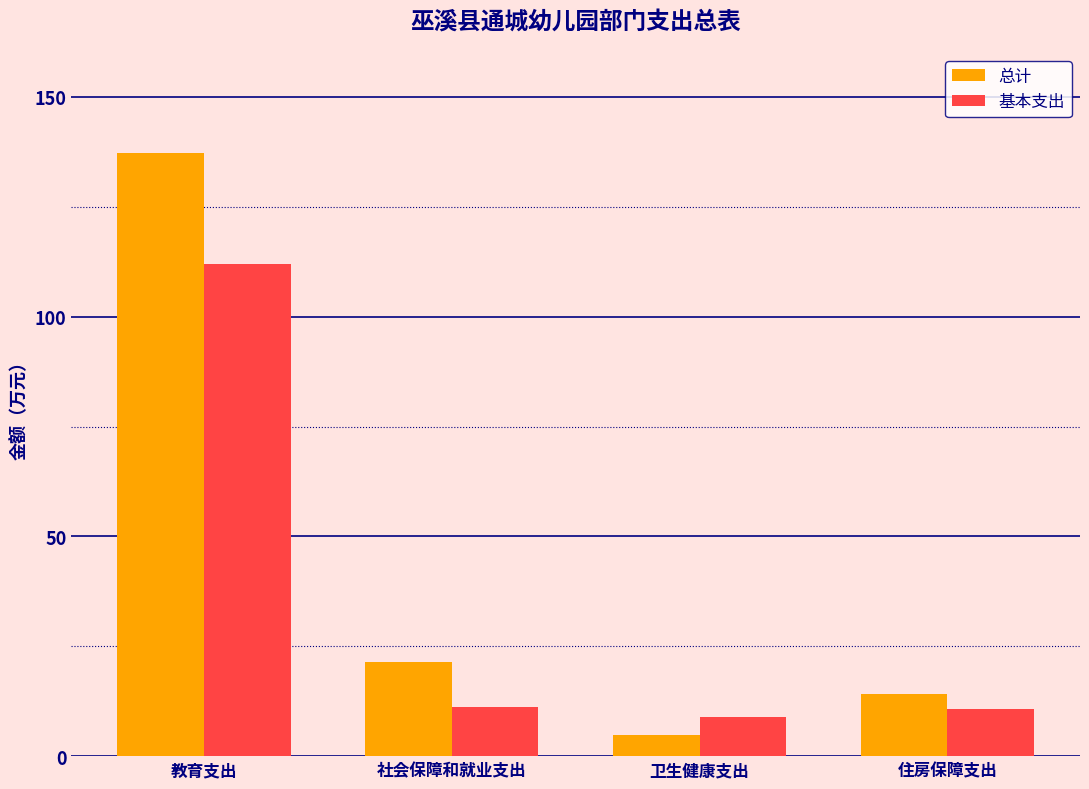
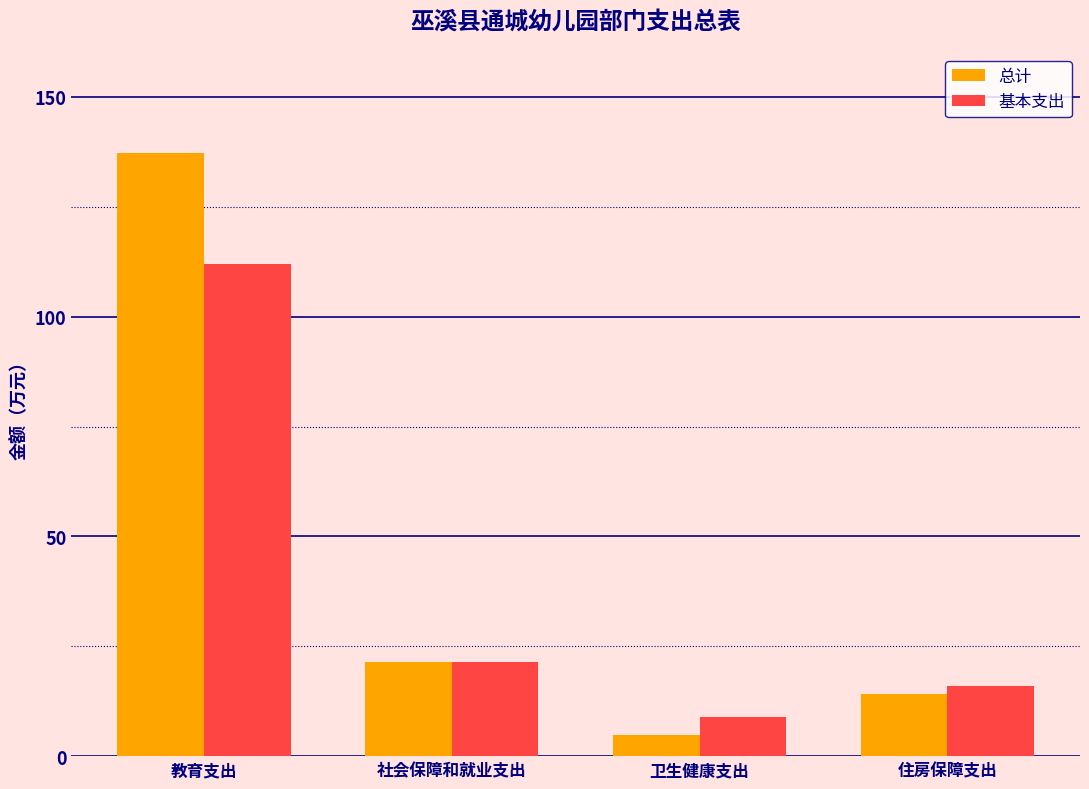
基本支出, 社会保障和就业支出: 11 -> 21
基本支出, 住房保障支出: 11 -> 16
